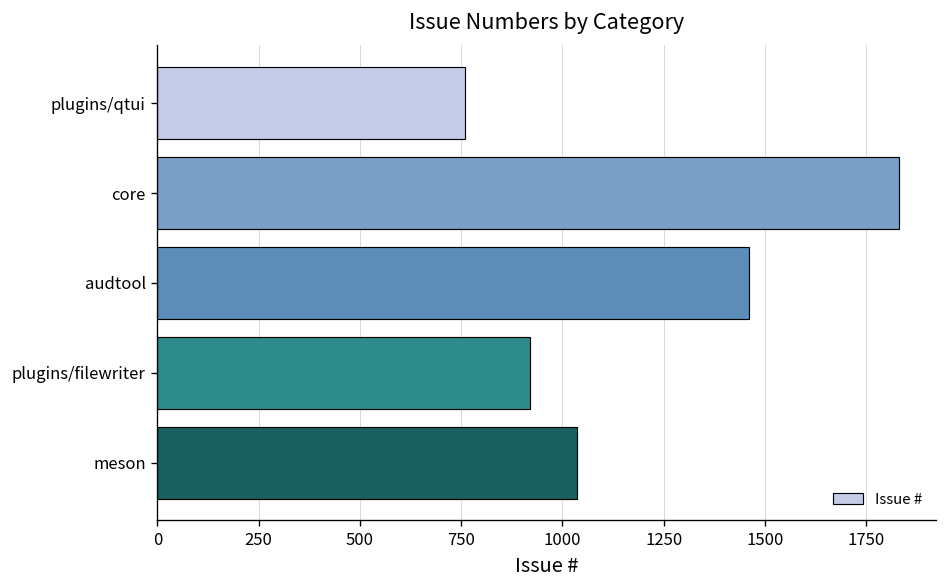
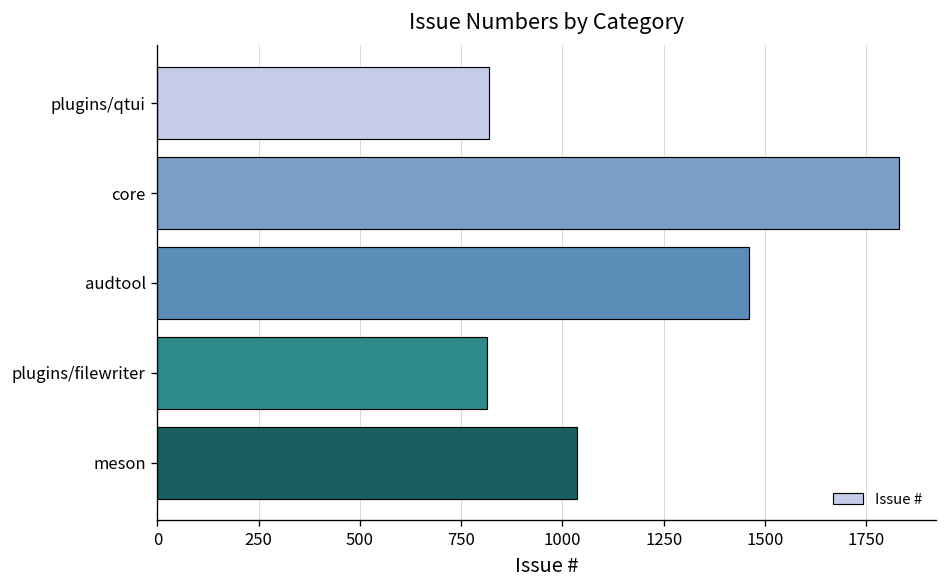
plugins/qtui: 760 -> 820
plugins/filewriter: 920 -> 820
